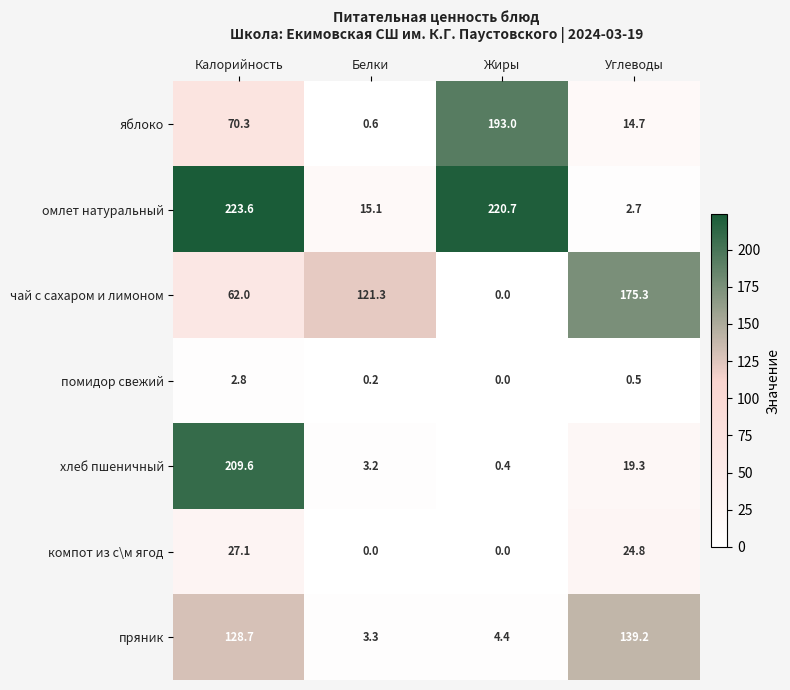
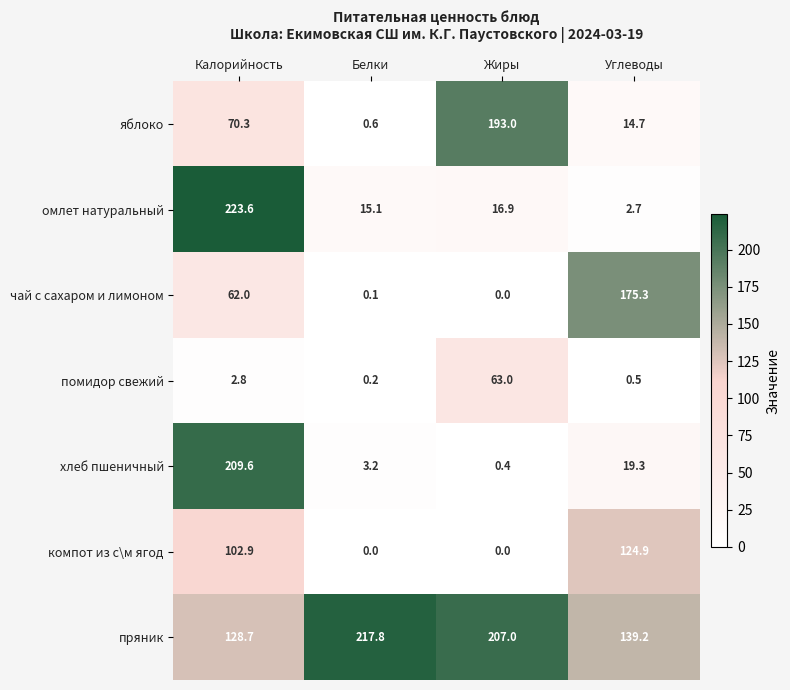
омлет натуральный, Жиры: 220.7 -> 16.9
чай с сахаром и лимоном, Белки: 121.3 -> 0.1
помидор свежий, Жиры: 0.0 -> 63.0
компот из с\м ягод, Калорийность: 27.1 -> 102.9
компот из с\м ягод, Углеводы: 24.8 -> 124.9
пряник, Белки: 3.3 -> 217.8
пряник, Жиры: 4.4 -> 207.0
